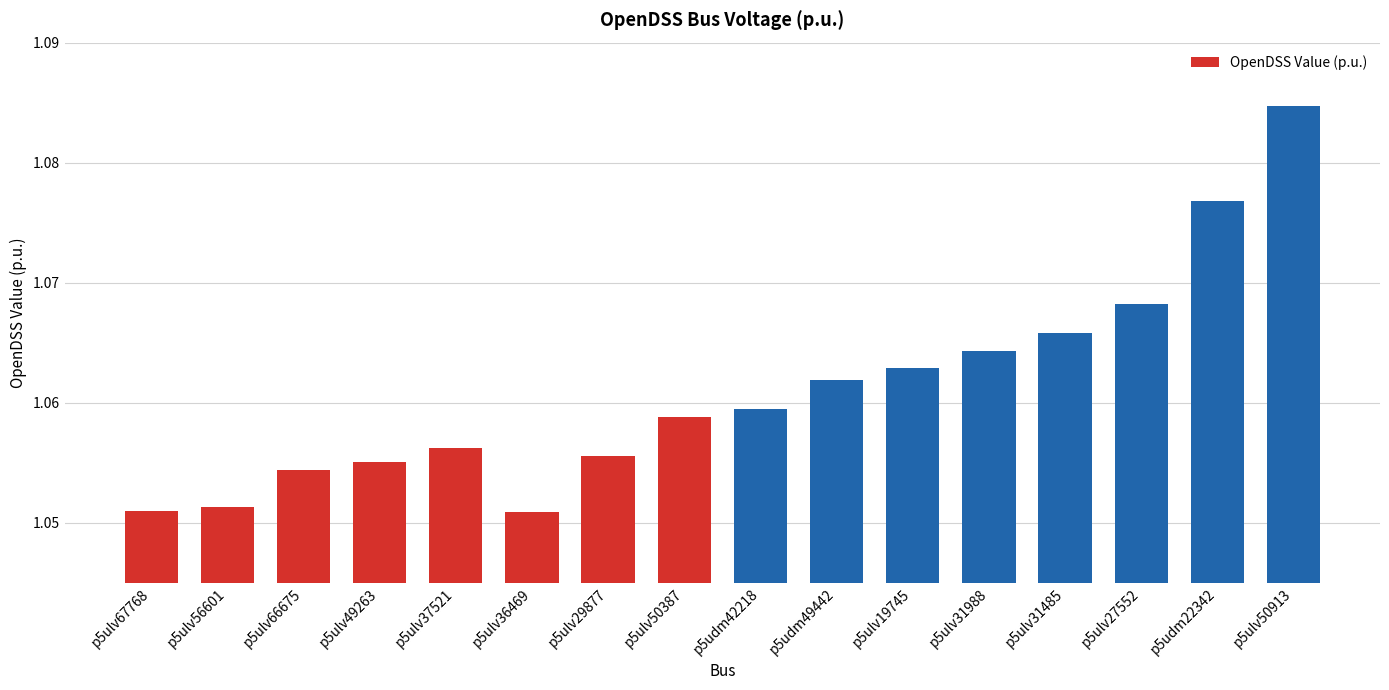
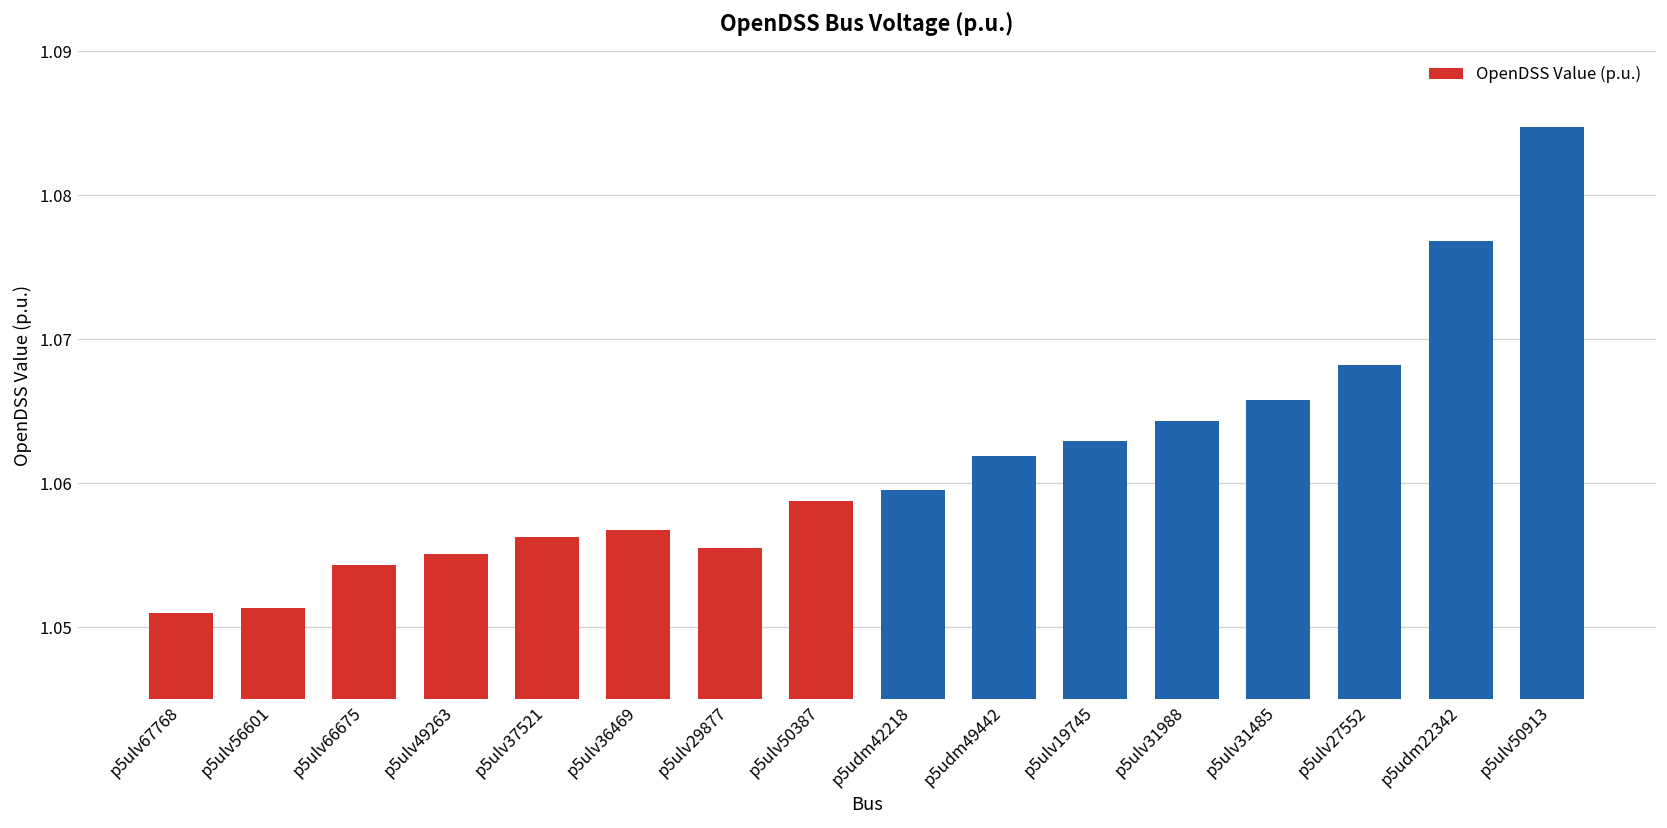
p5ulv36469: 1.0509 -> 1.0568
